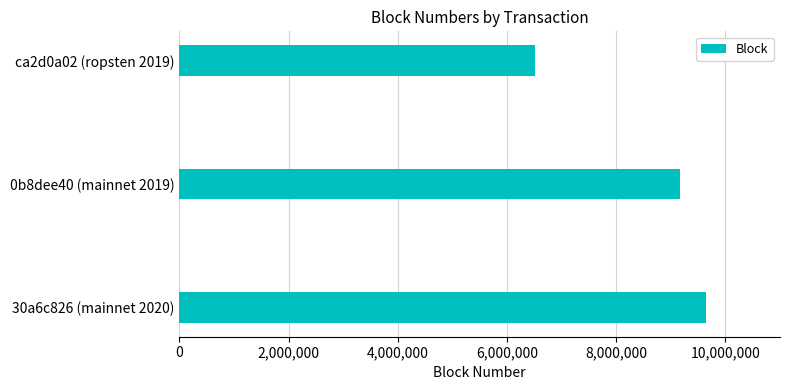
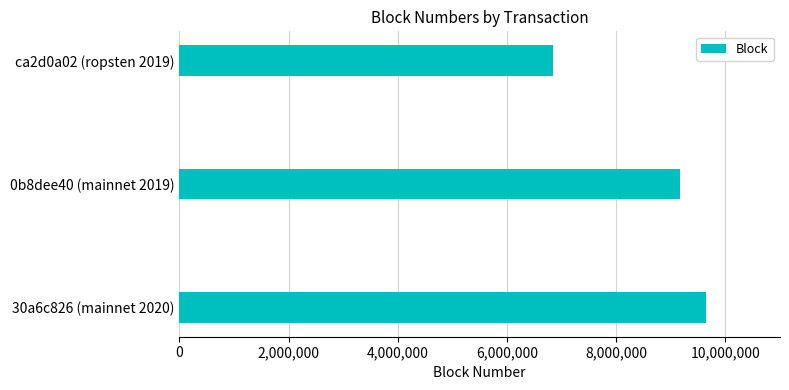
ca2d0a02 (ropsten 2019): 6,500,000 -> 6,800,000
